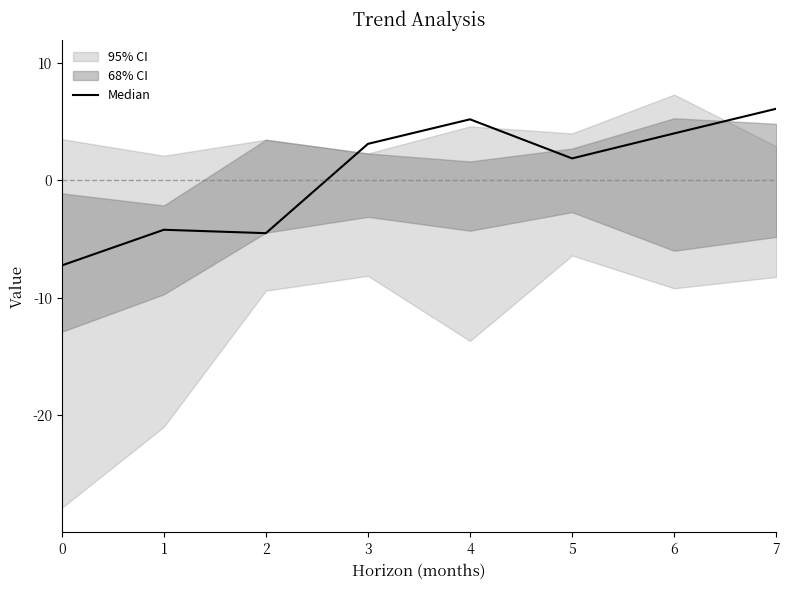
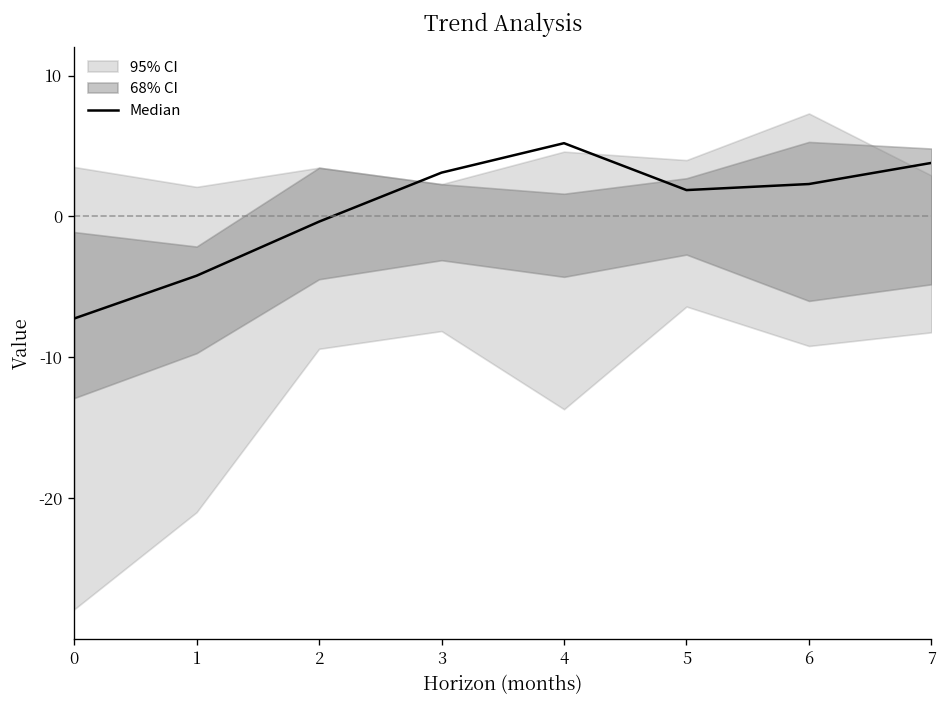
Median, 2: -4.5 -> -0.4
Median, 6: 4.0 -> 2.3
Median, 7: 6.1 -> 3.8
